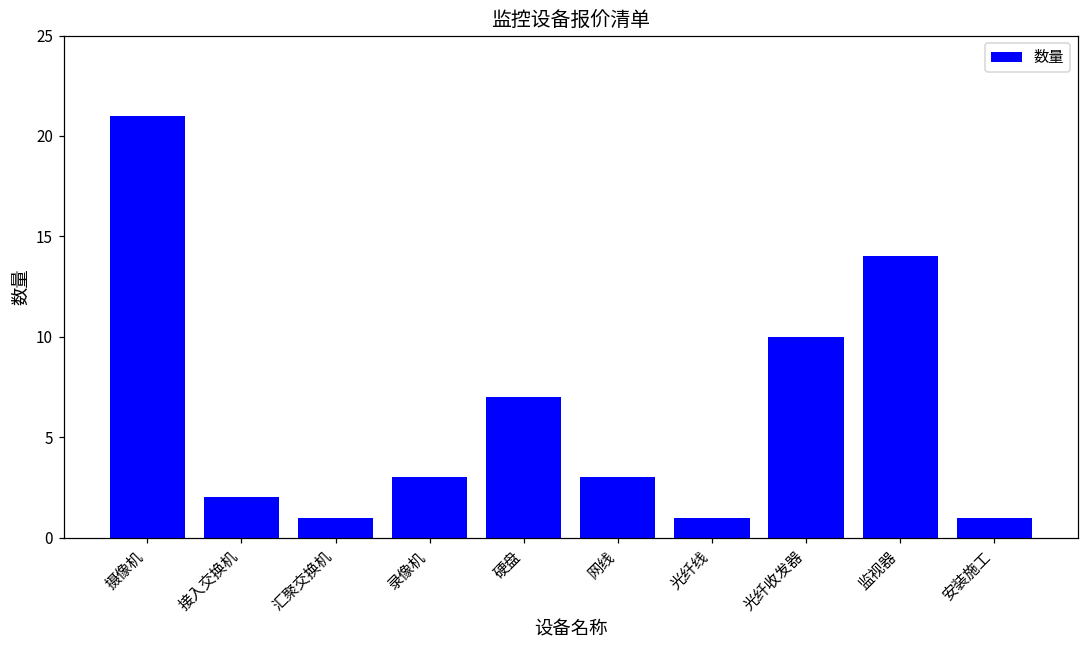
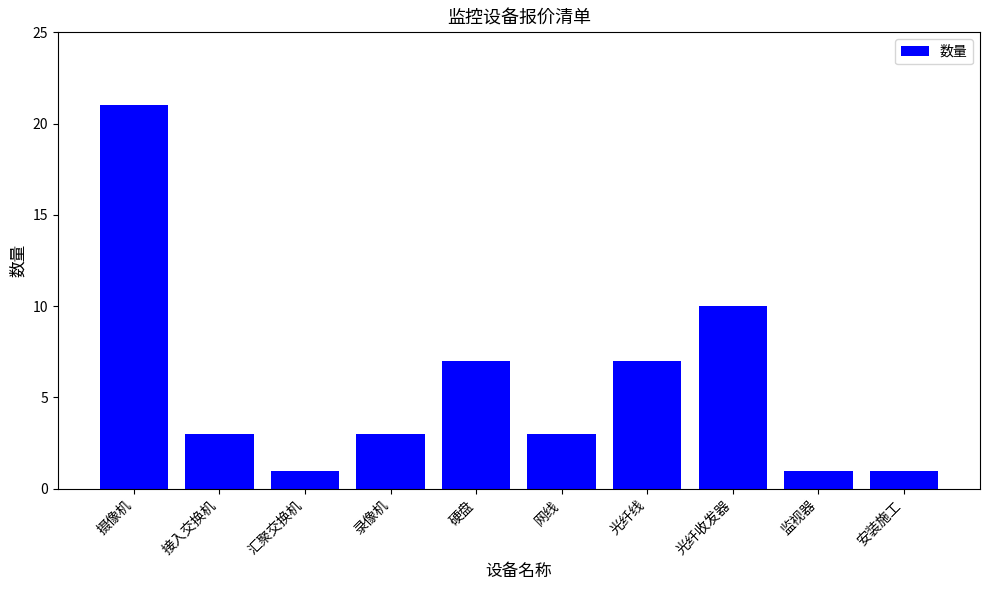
接入交换机: 2 -> 3
光纤线: 1 -> 7
监视器: 14 -> 1
